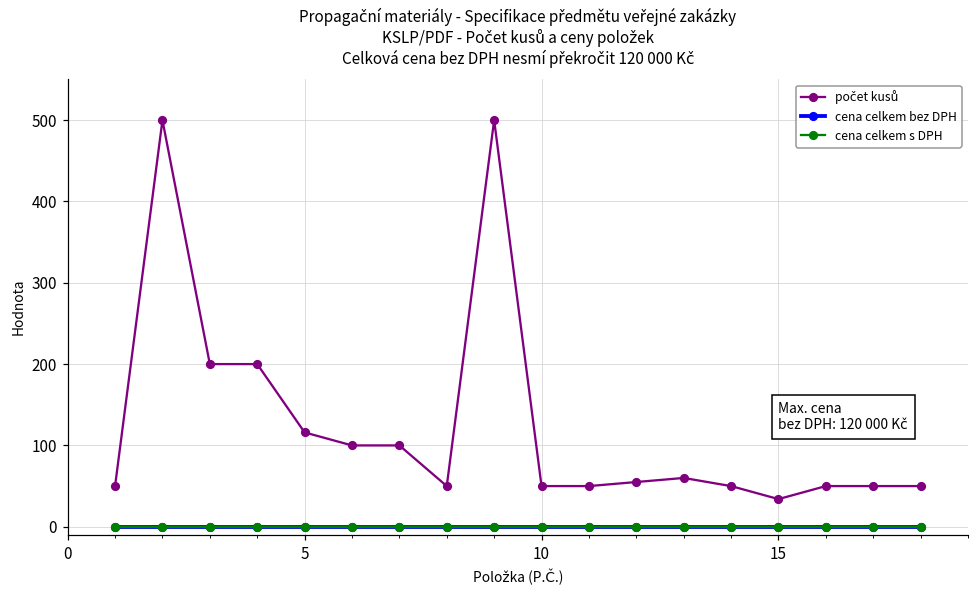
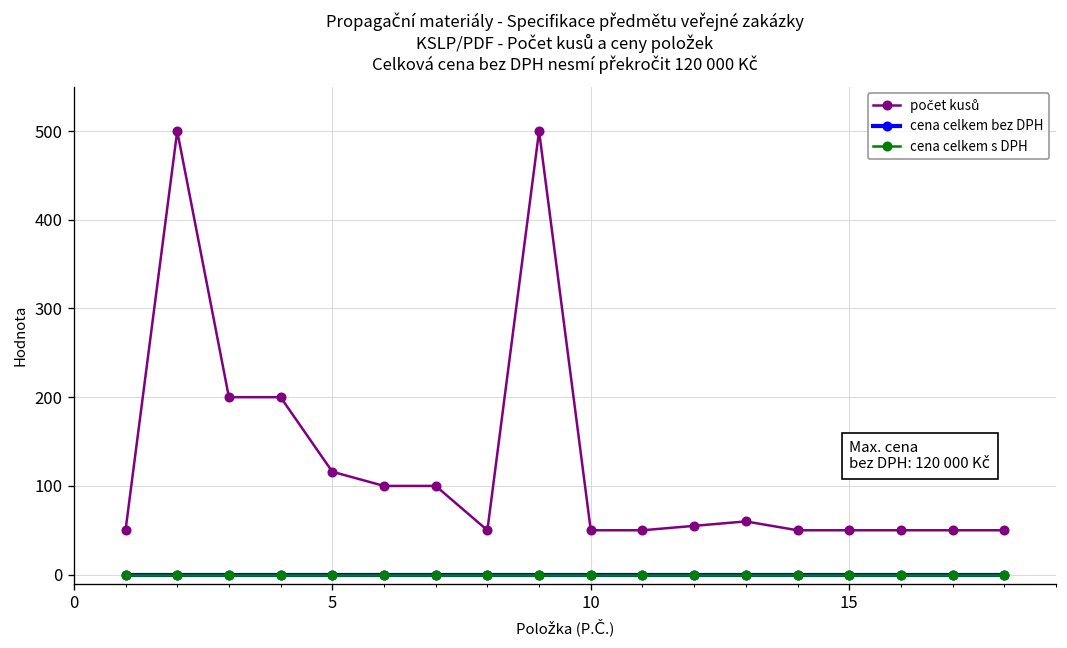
počet kusů, 15: 30 -> 50
